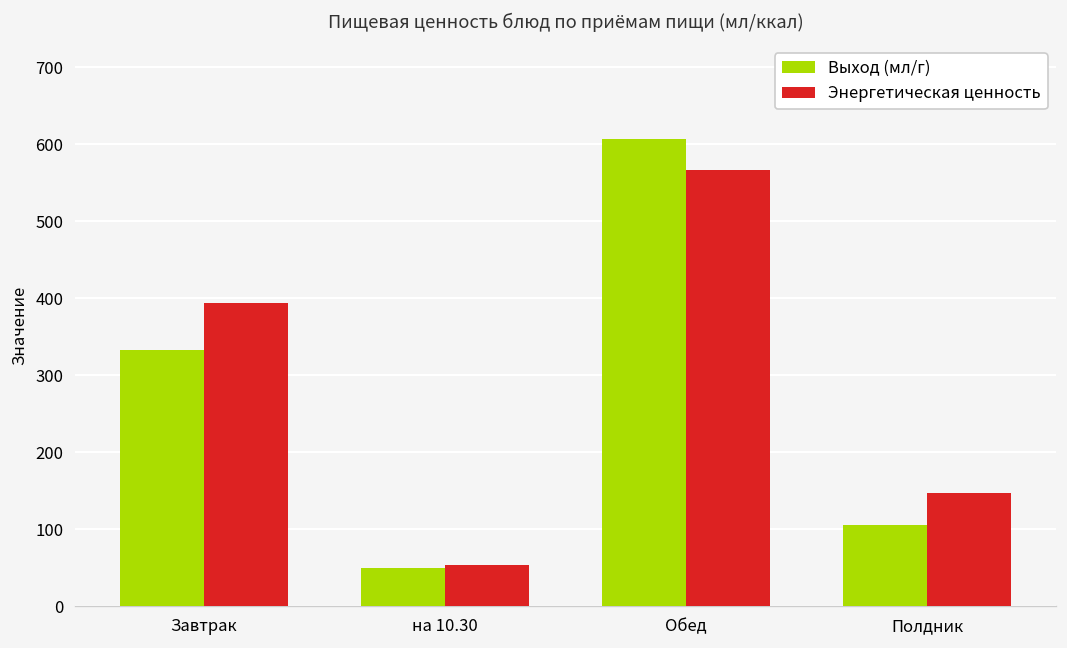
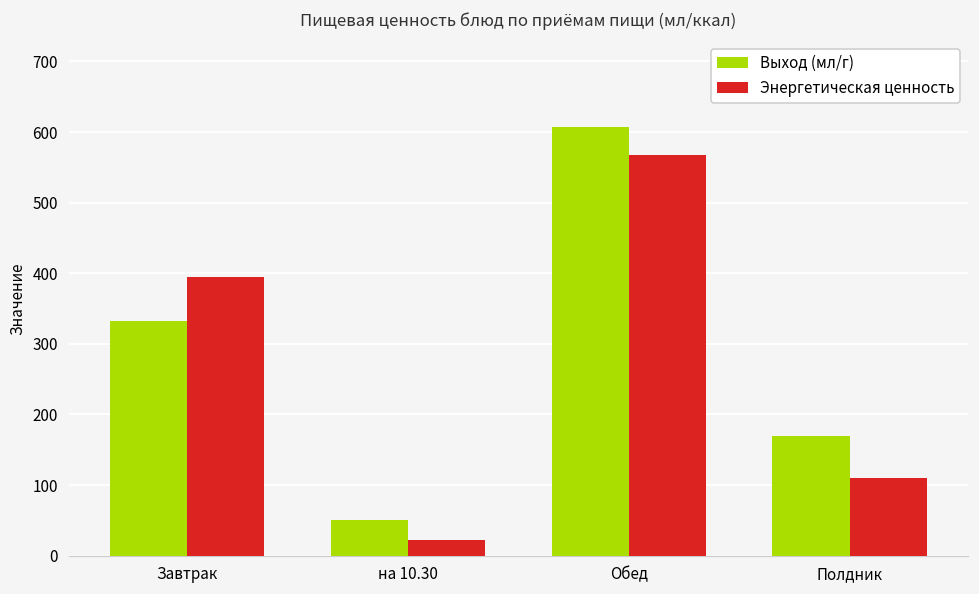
Энергетическая ценность, на 10.30: 50 -> 20
Выход (мл/г), Полдник: 110 -> 170
Энергетическая ценность, Полдник: 150 -> 110
